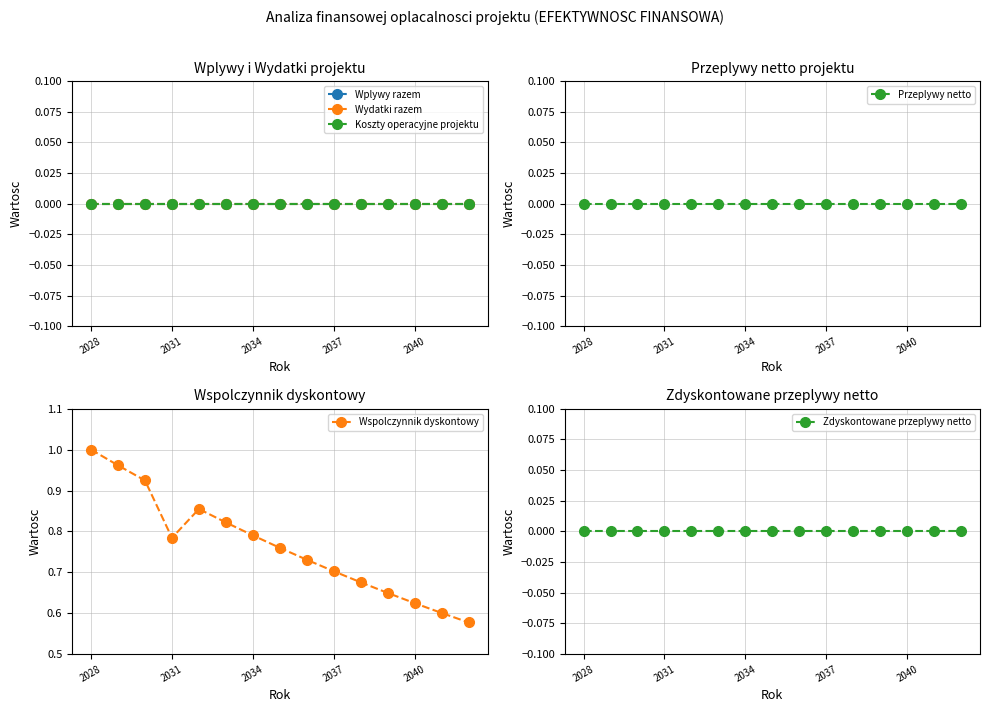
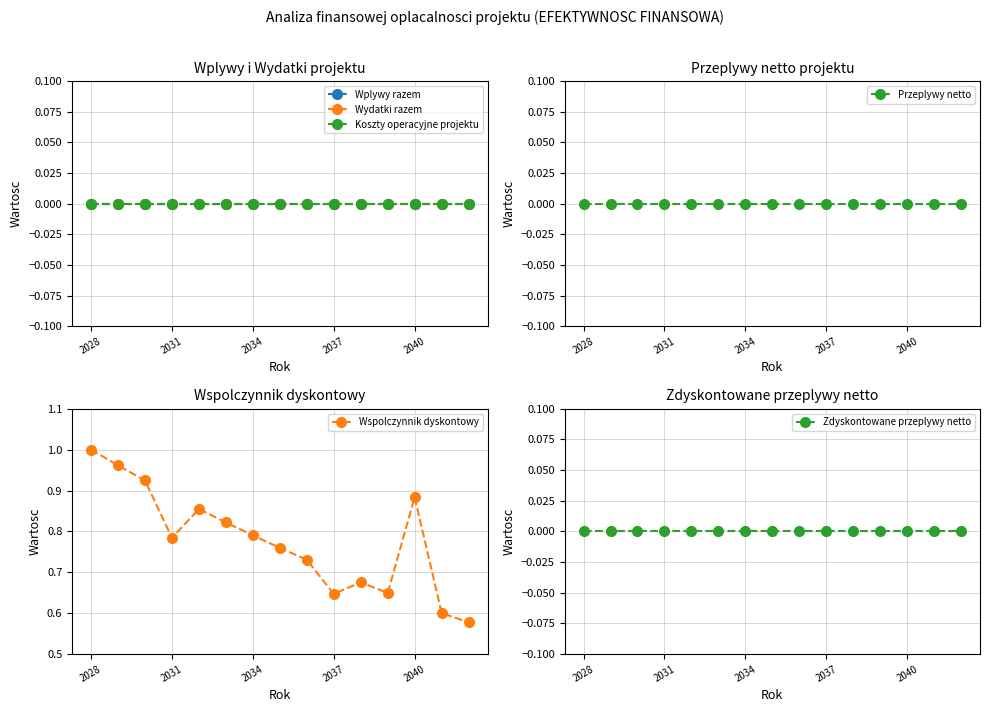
Wspolczynnik dyskontowy, 2037: 0.70 -> 0.65
Wspolczynnik dyskontowy, 2040: 0.62 -> 0.88
